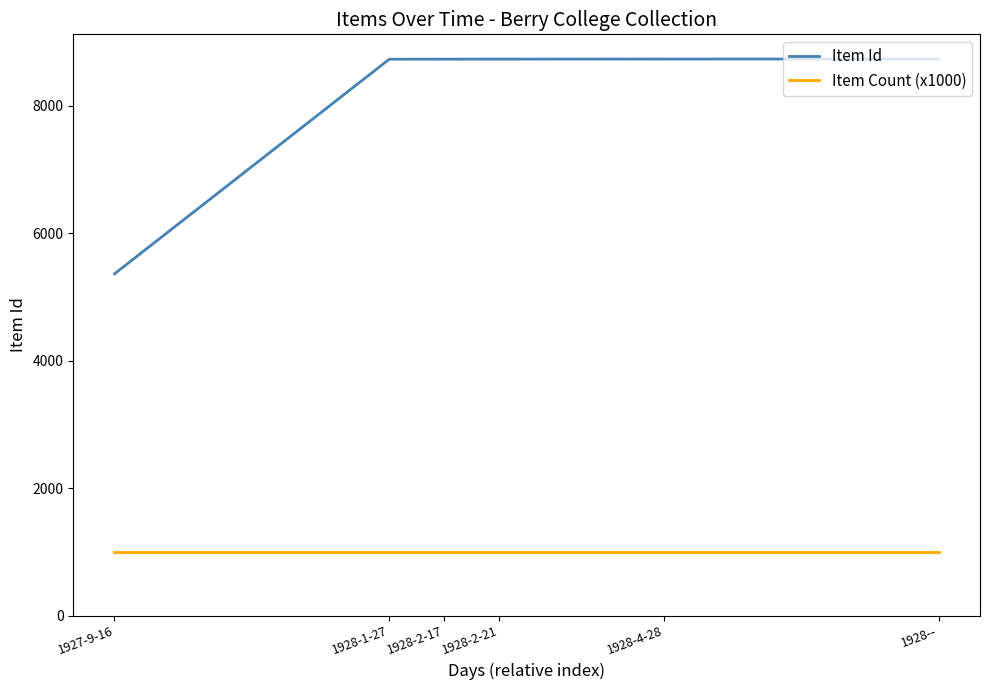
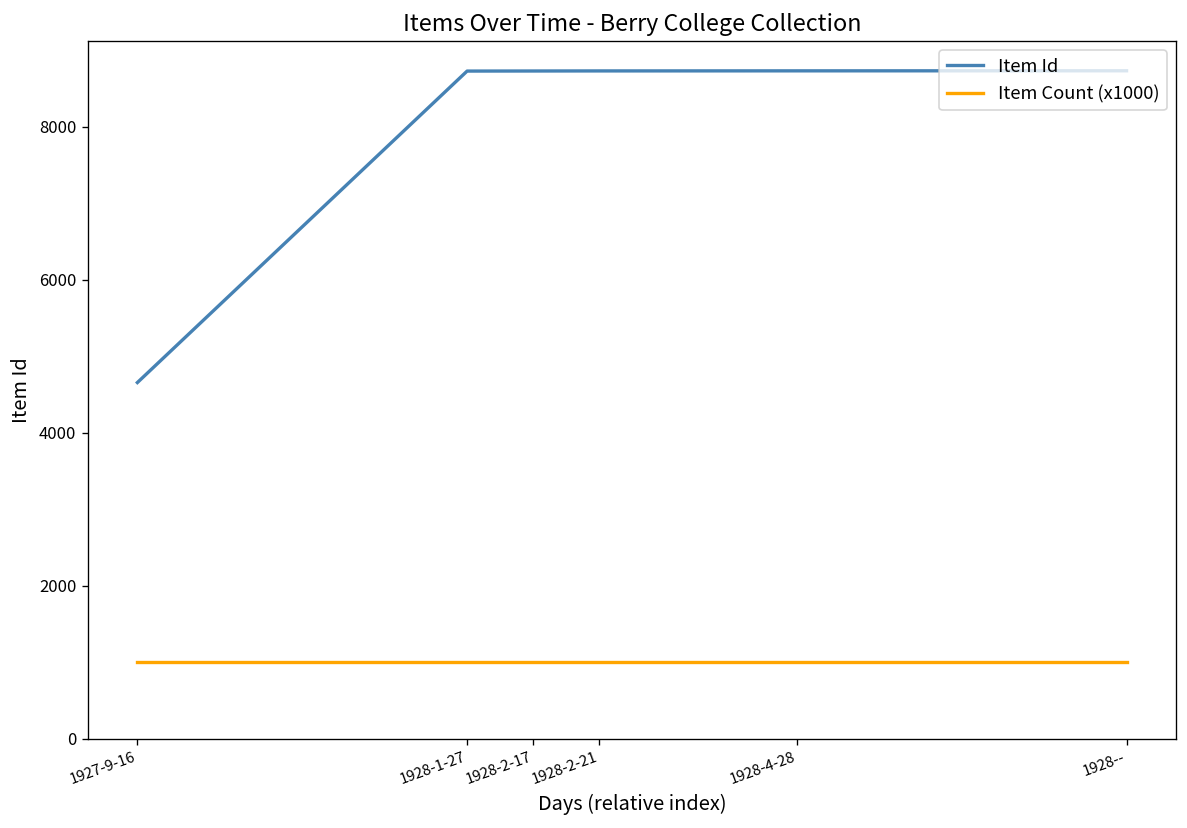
Item Id, 1927-9-16: 5400 -> 4700
